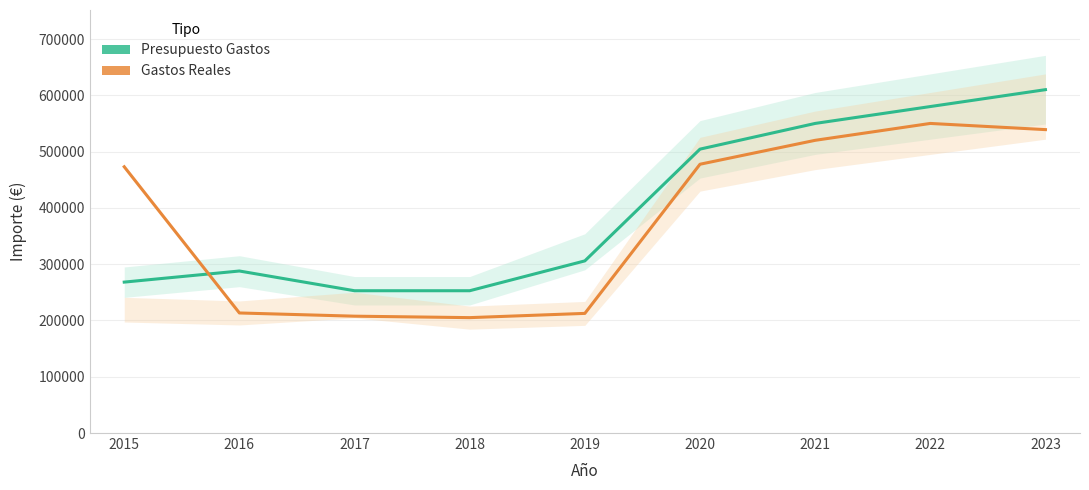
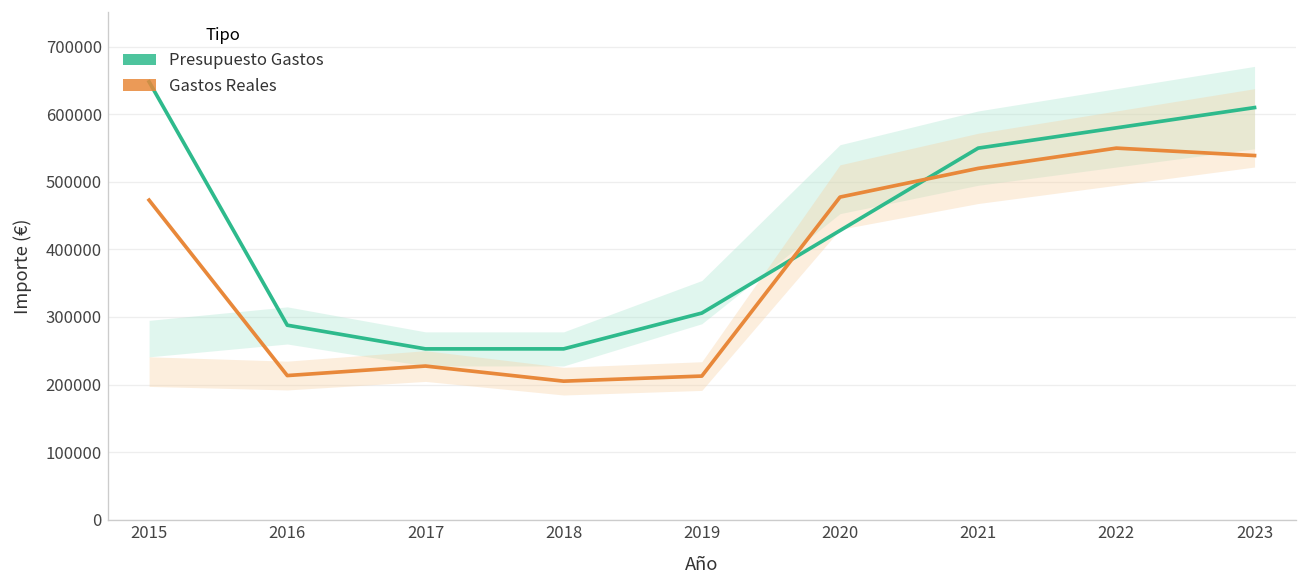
Presupuesto Gastos, 2015: 270000 -> 650000
Gastos Reales, 2017: 210000 -> 230000
Presupuesto Gastos, 2020: 500000 -> 430000
